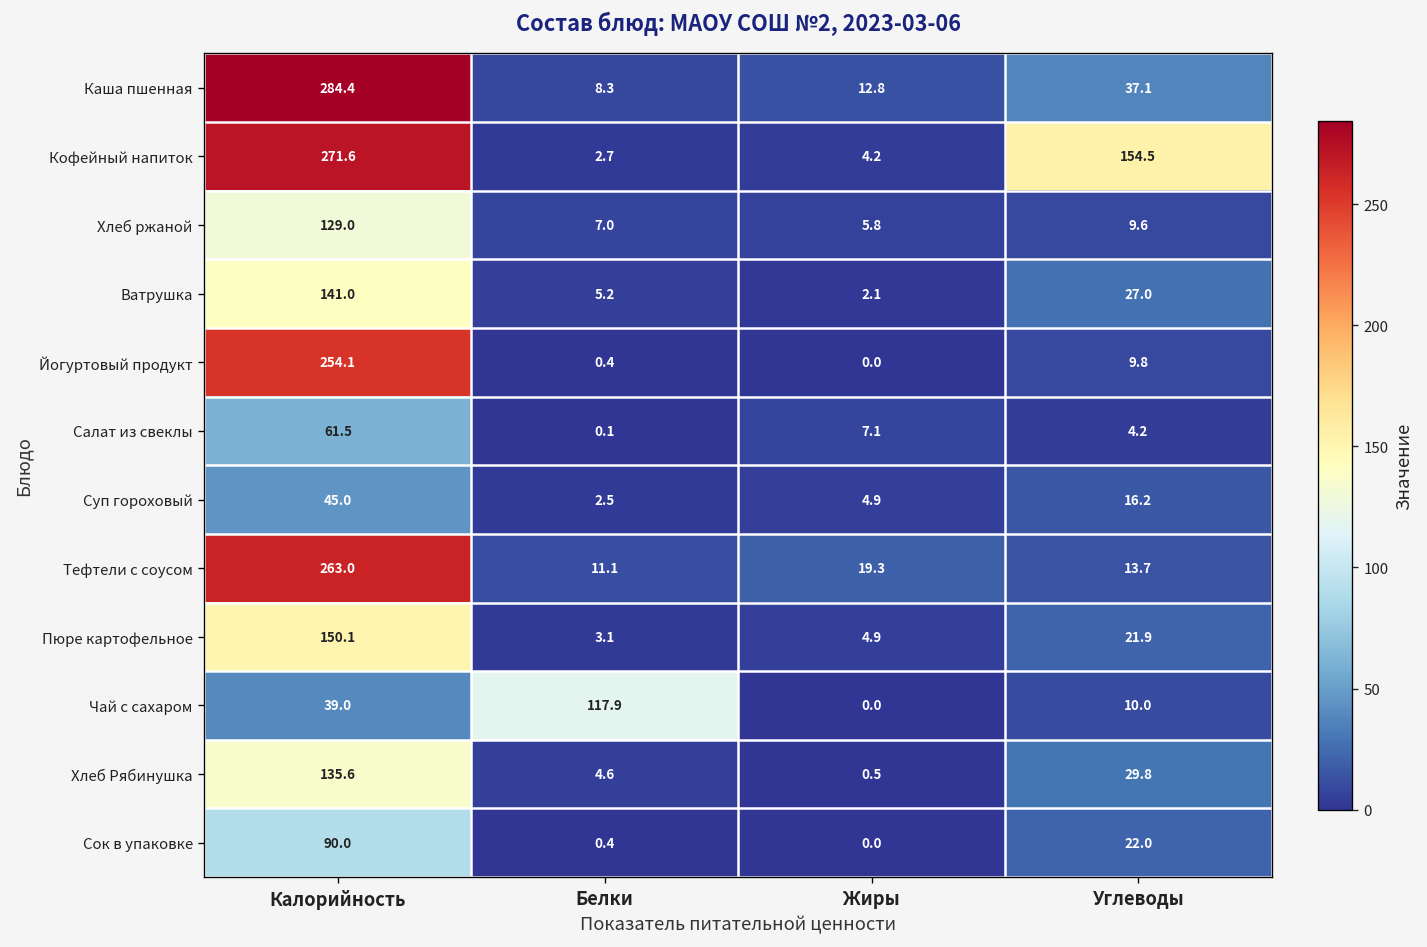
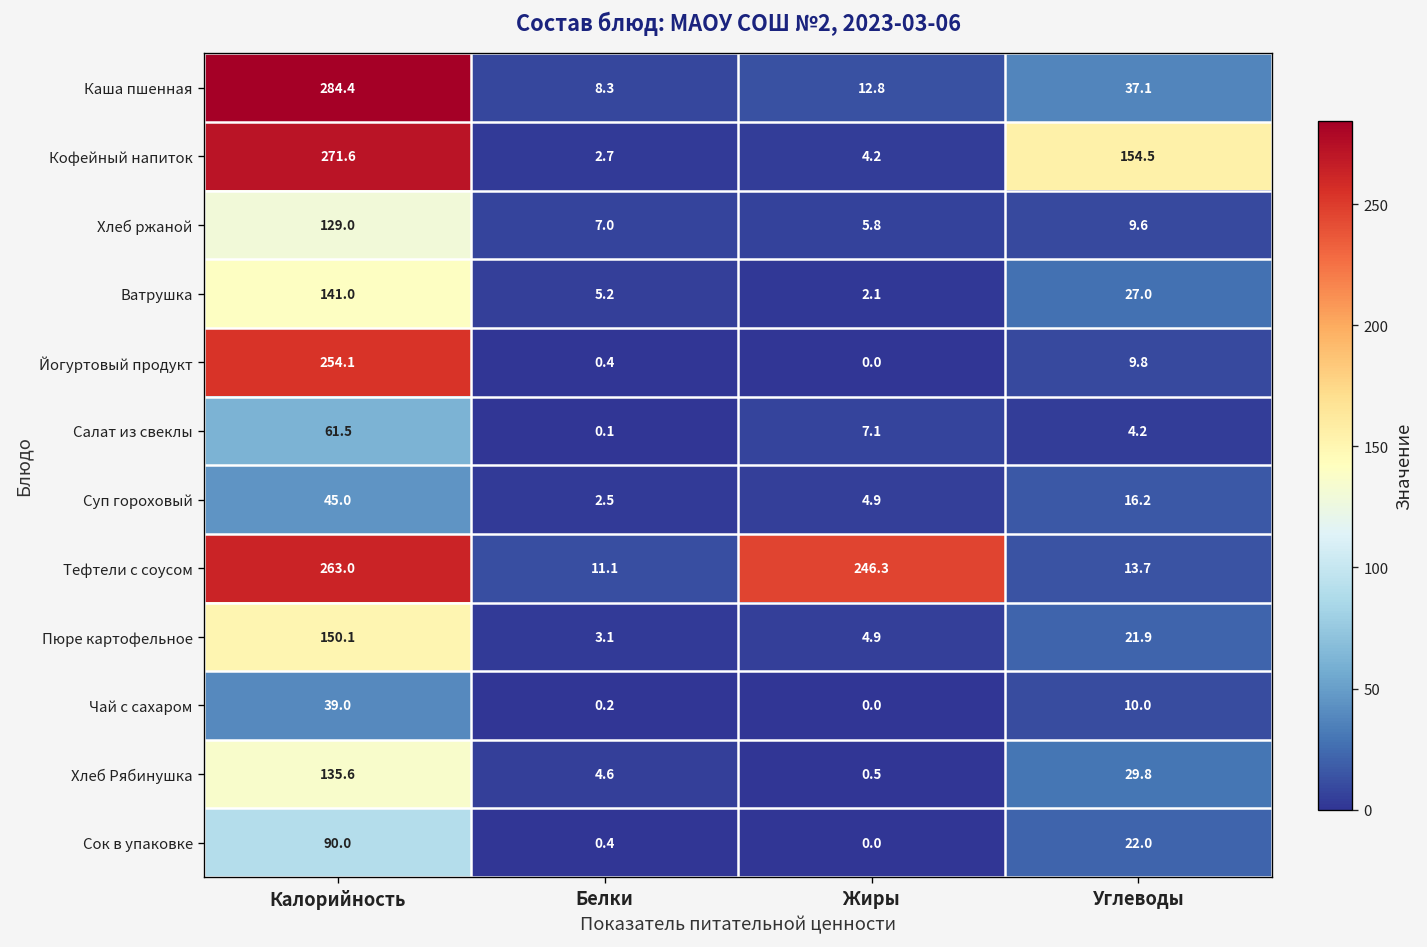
Тефтели с соусом, Жиры: 19.3 -> 246.3
Чай с сахаром, Белки: 117.9 -> 0.2
